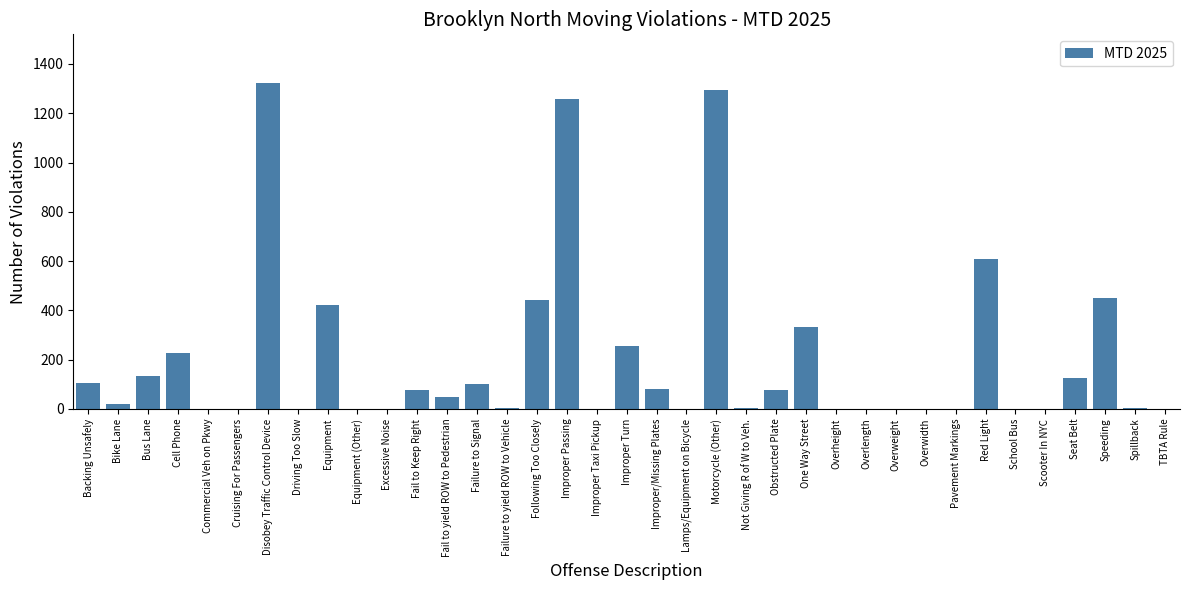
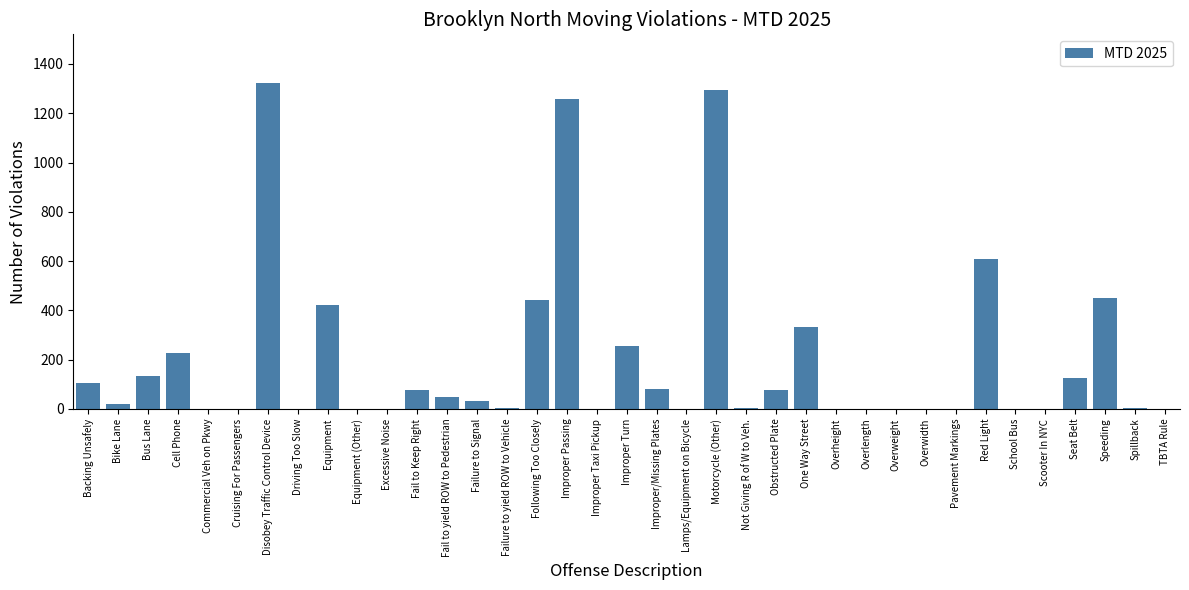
Failure to Signal: 100 -> 30
